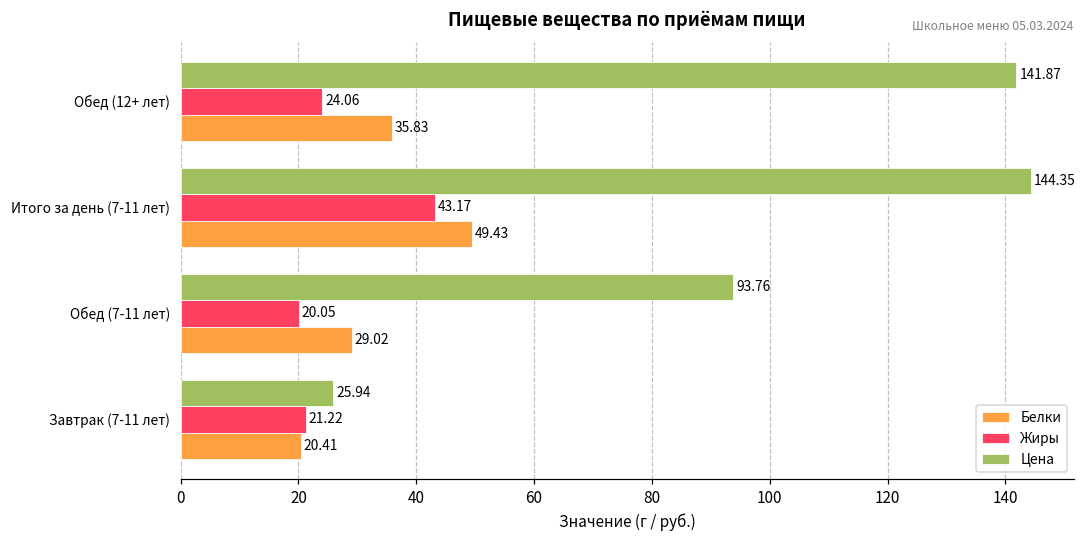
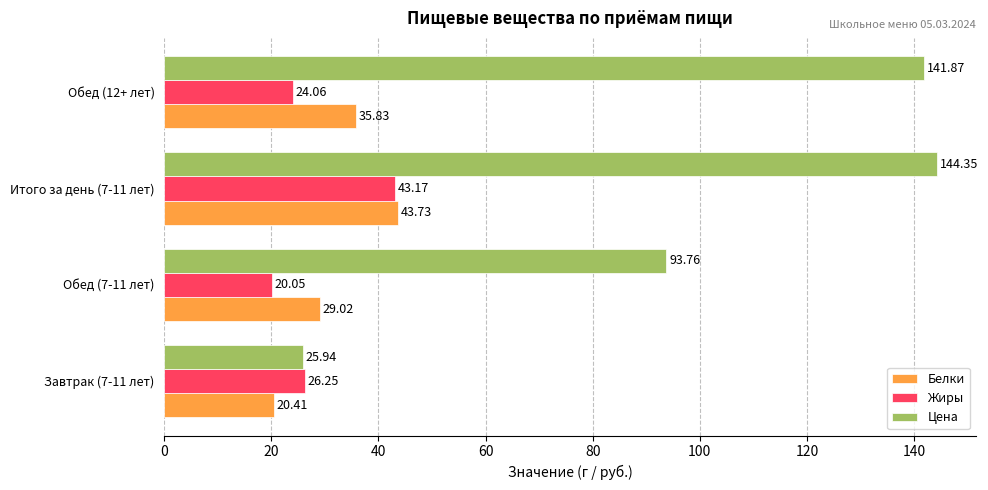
Белки, Итого за день (7-11 лет): 49.43 -> 43.73
Жиры, Завтрак (7-11 лет): 21.22 -> 26.25
